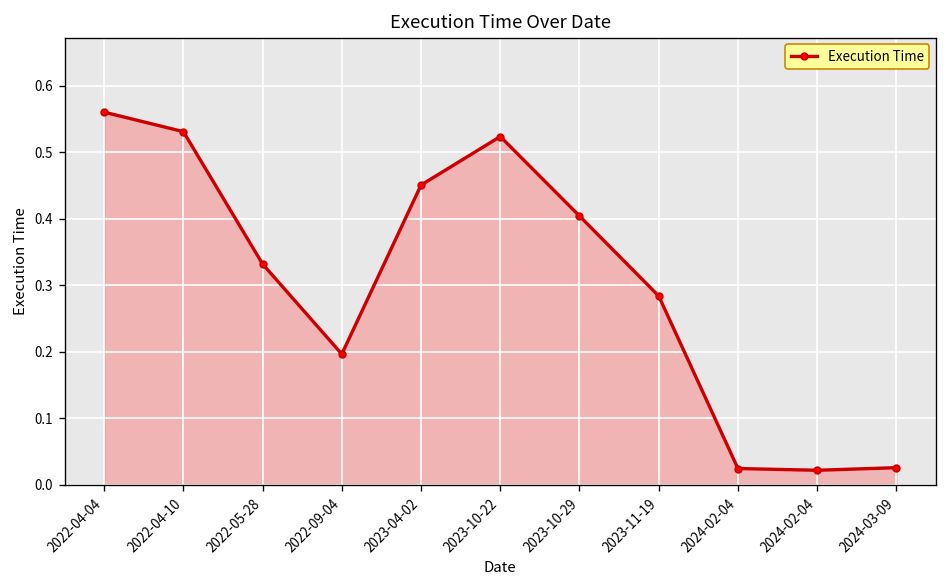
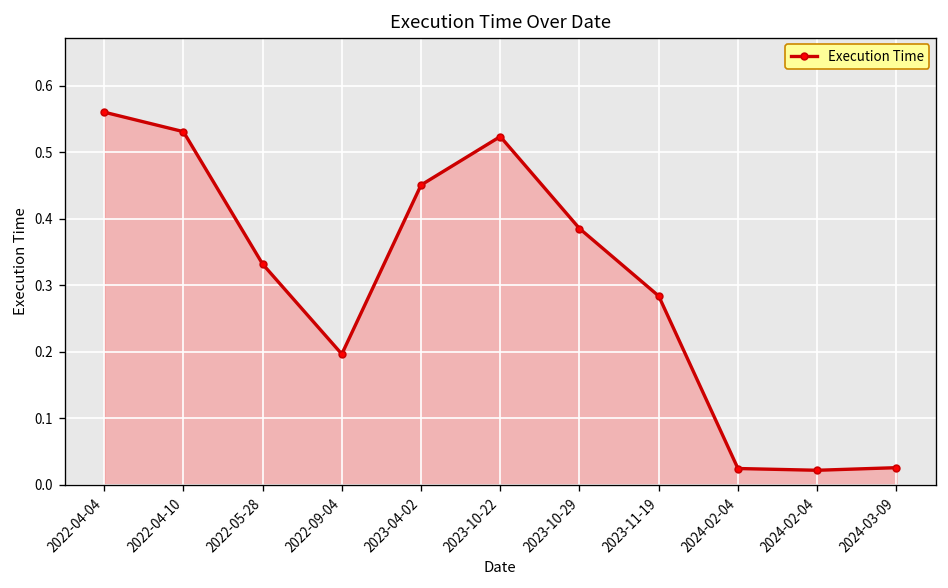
2023-10-29: 0.40 -> 0.39
